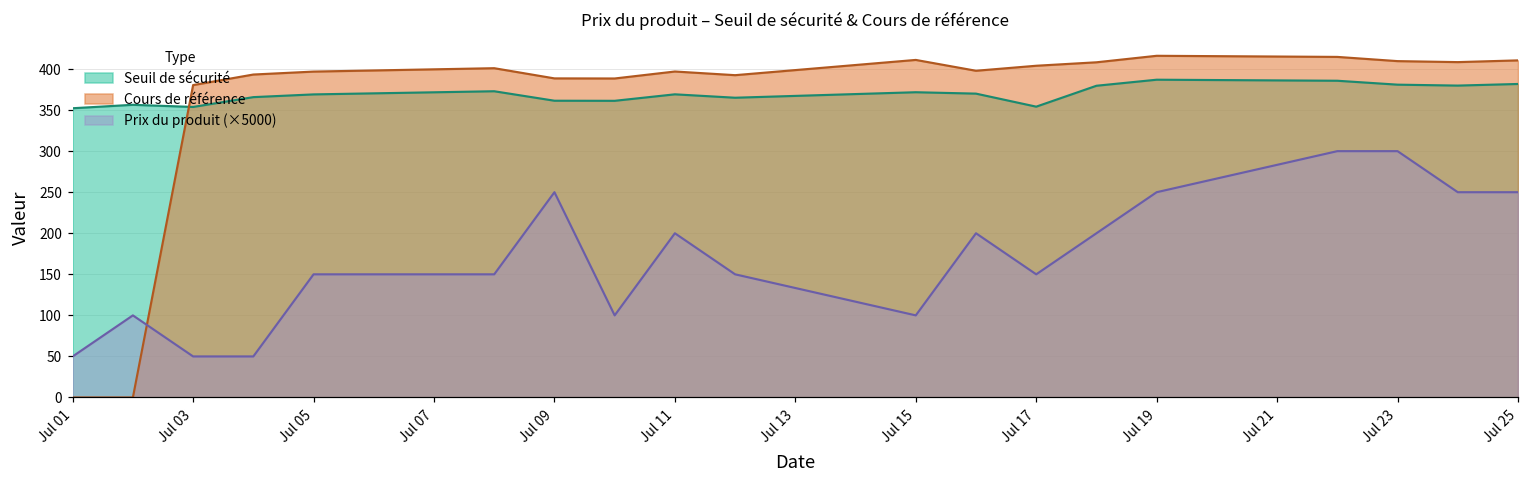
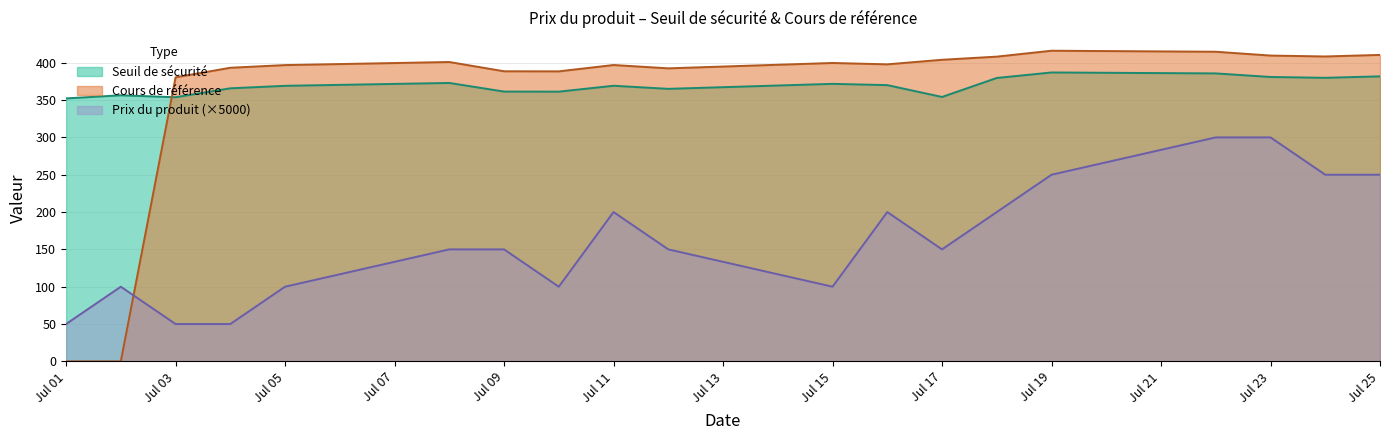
Prix du produit (×5000), Jul 05: 150 -> 100
Prix du produit (×5000), Jul 09: 250 -> 150
Cours de référence, Jul 15: 410 -> 400
